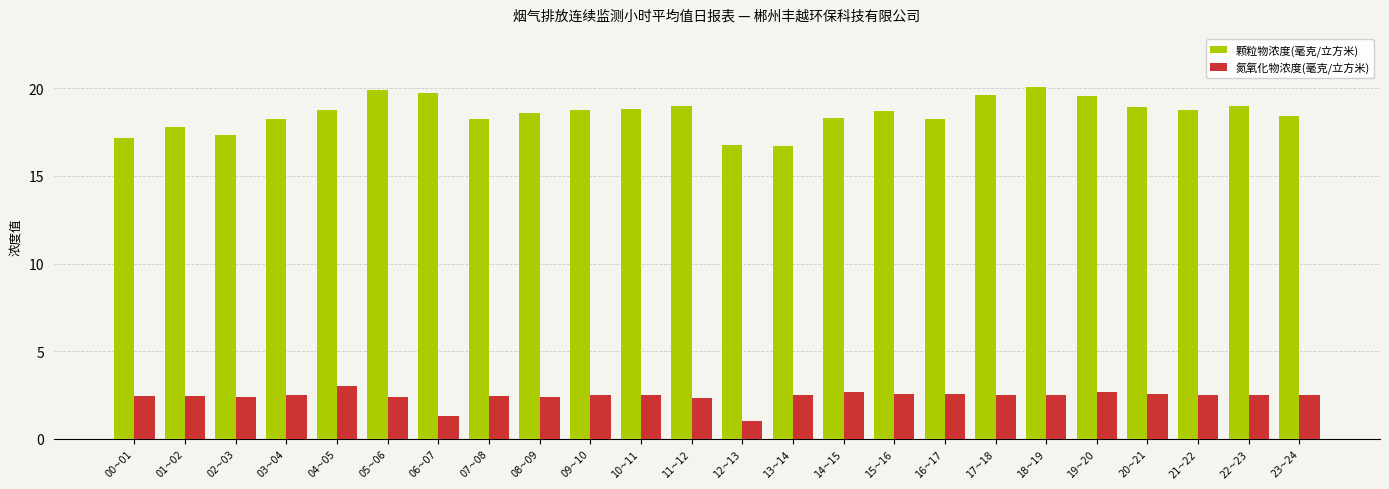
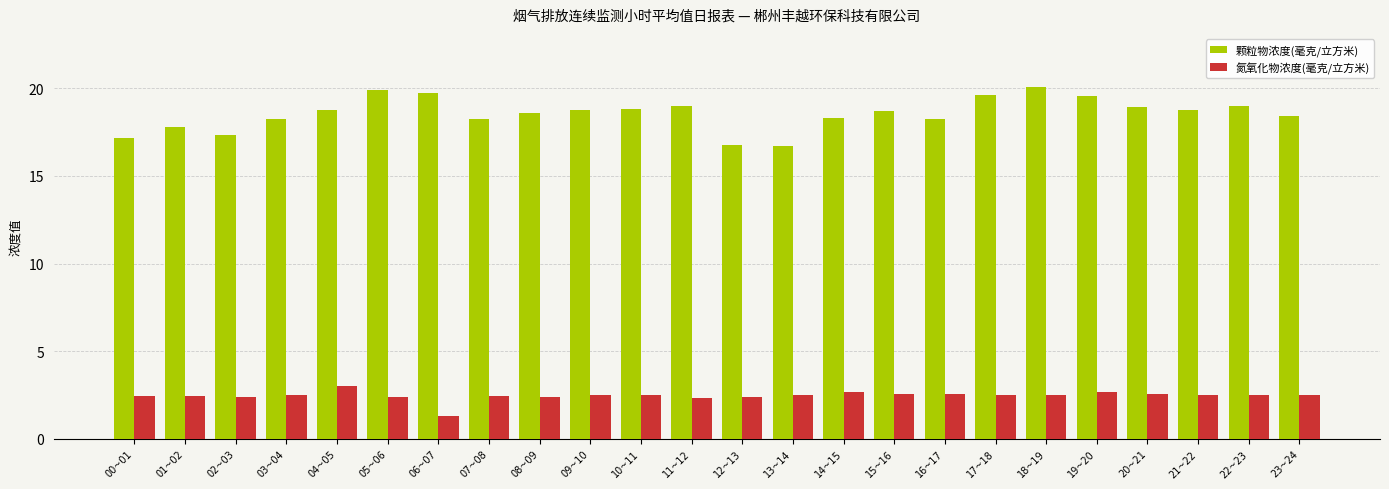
氮氧化物浓度(毫克/立方米), 12~13: 1.0 -> 2.4
